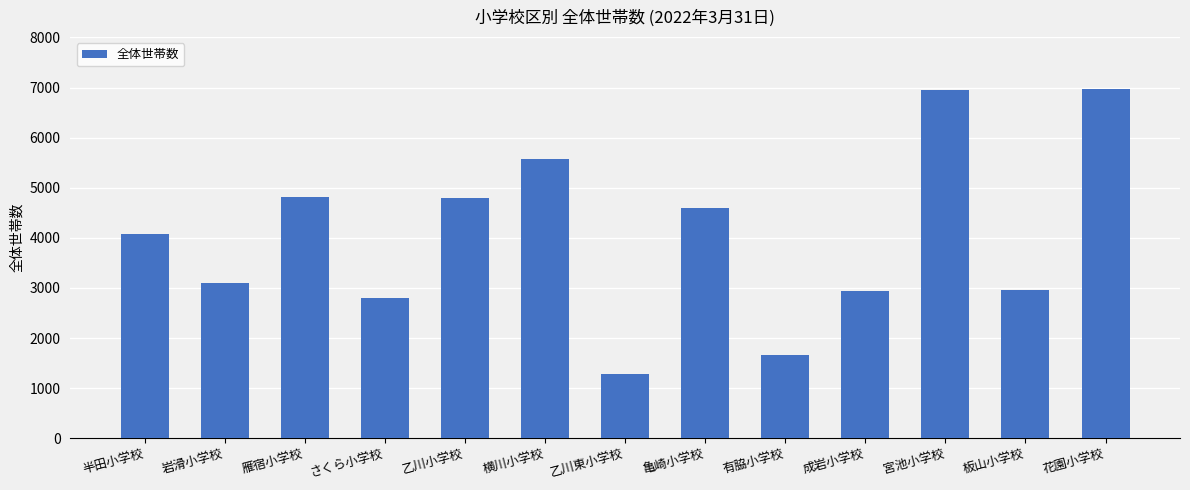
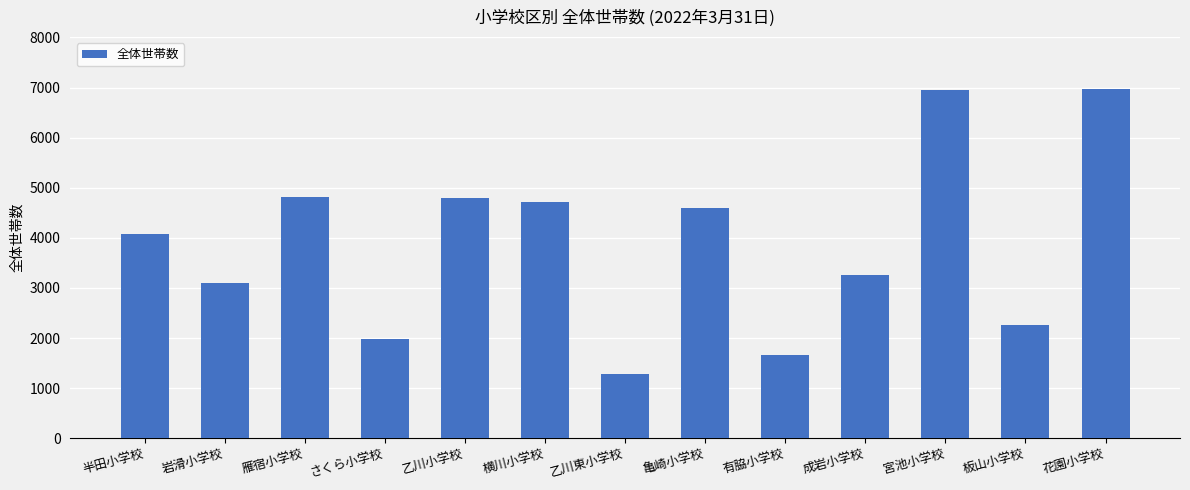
さくら小学校: 2800 -> 2000
横川小学校: 5600 -> 4700
成岩小学校: 2900 -> 3300
板山小学校: 3000 -> 2300
